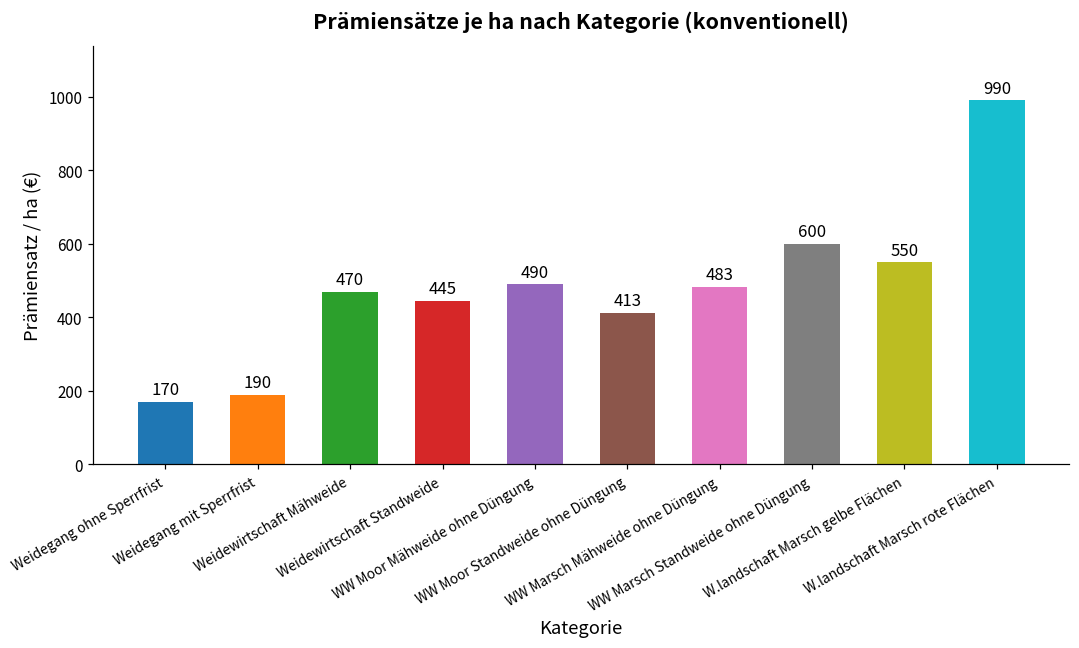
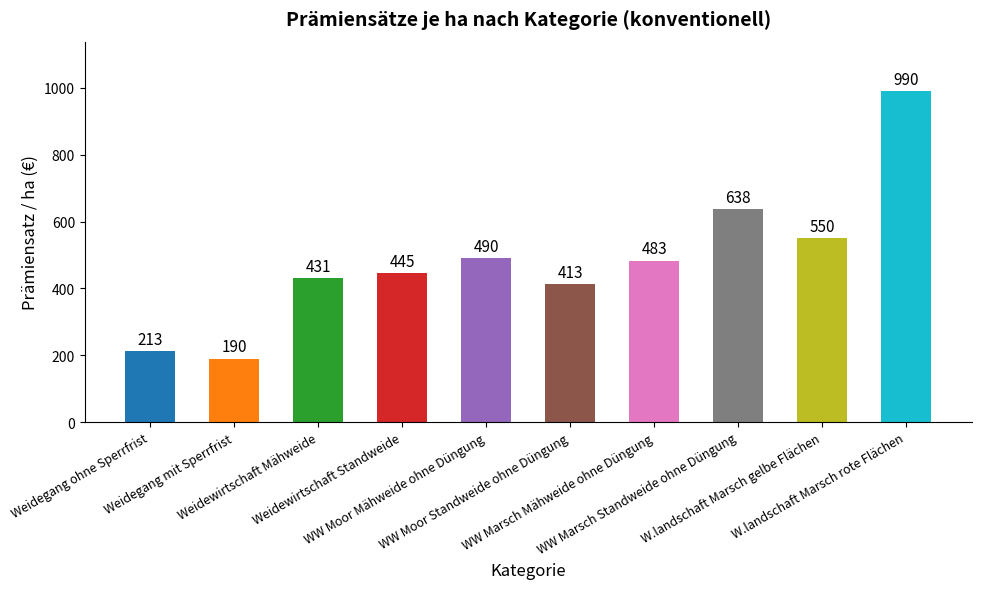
Weidegang ohne Sperrfrist: 170 -> 213
Weidewirtschaft Mähweide: 470 -> 431
WW Marsch Standweide ohne Düngung: 600 -> 638
